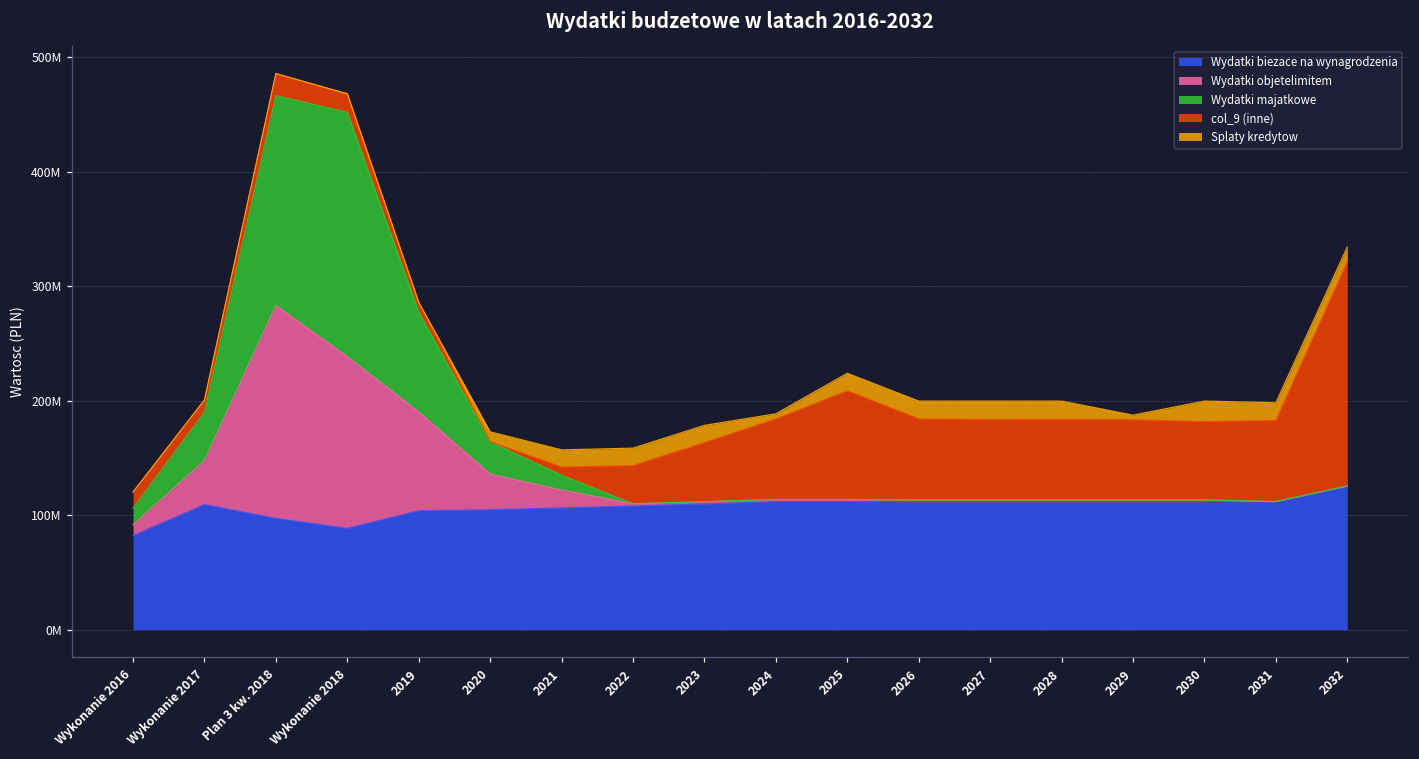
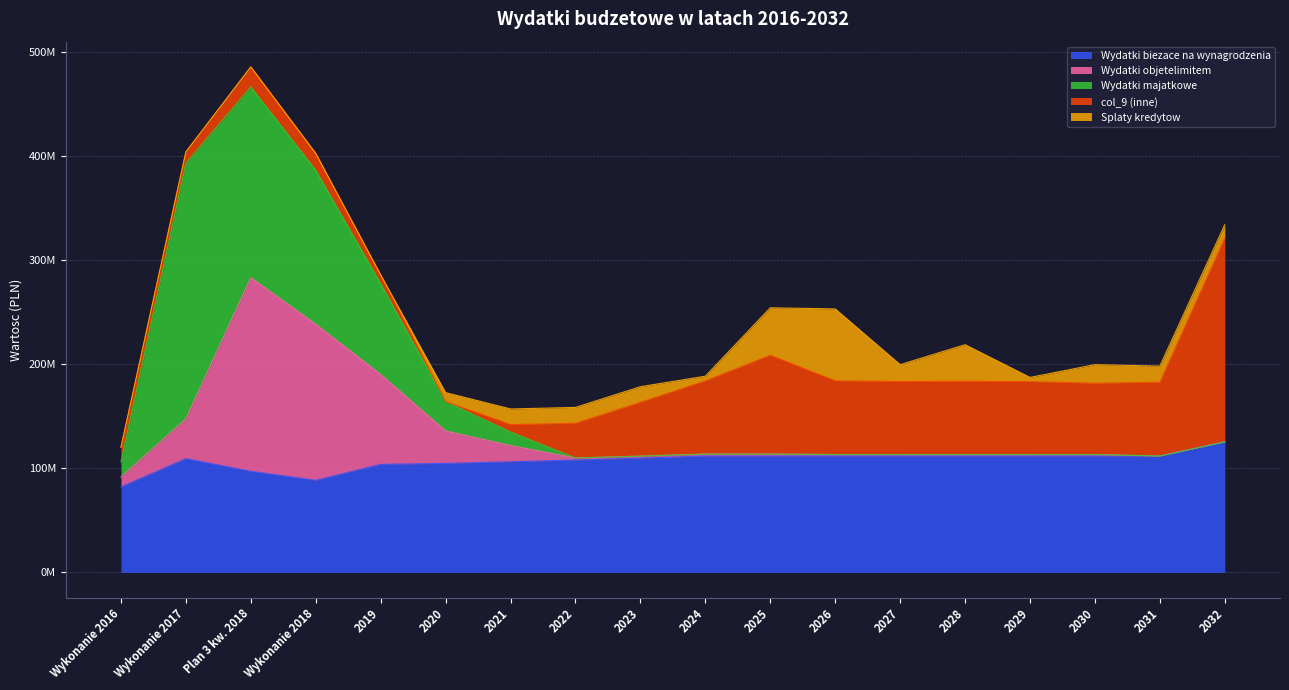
Wydatki majatkowe, Wykonanie 2017: 42000000 -> 246000000
Wydatki majatkowe, Wykonanie 2018: 213000000 -> 148000000
Splaty kredytow, 2025: 15000000 -> 46000000
Splaty kredytow, 2026: 16000000 -> 69000000
Splaty kredytow, 2028: 16000000 -> 35000000
